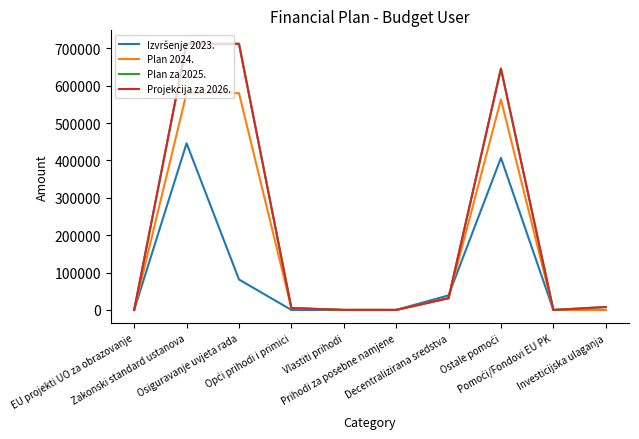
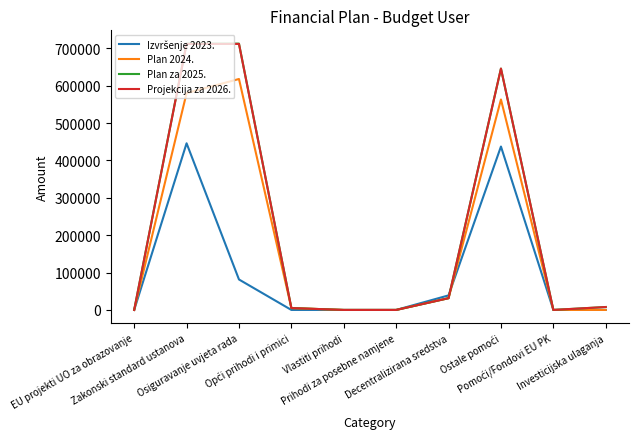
Plan 2024., Osiguravanje uvjeta rada: 580000 -> 620000
Izvršenje 2023., Ostale pomoći: 410000 -> 440000
